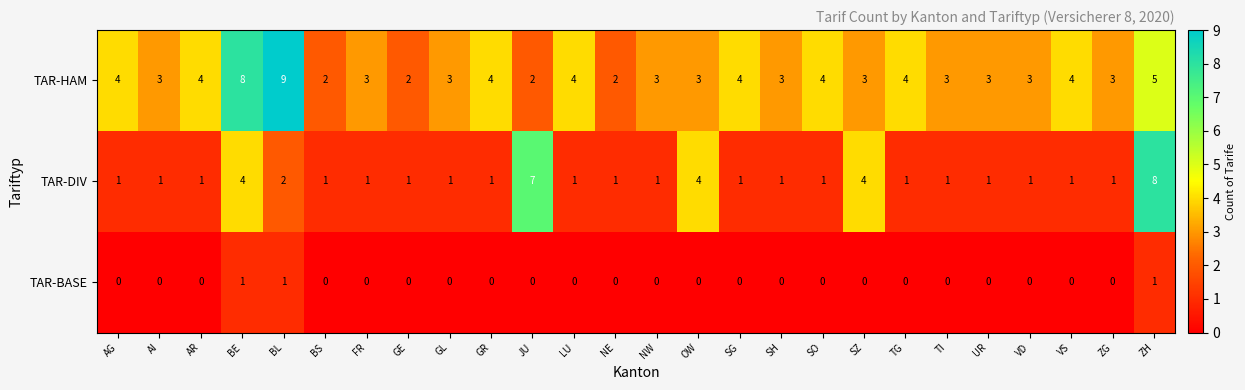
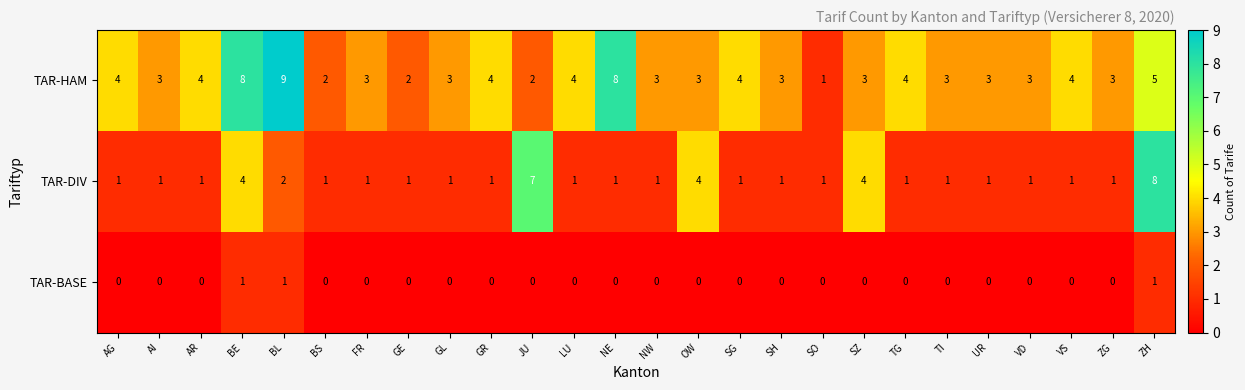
TAR-HAM, NE: 2 -> 8
TAR-HAM, SO: 4 -> 1
